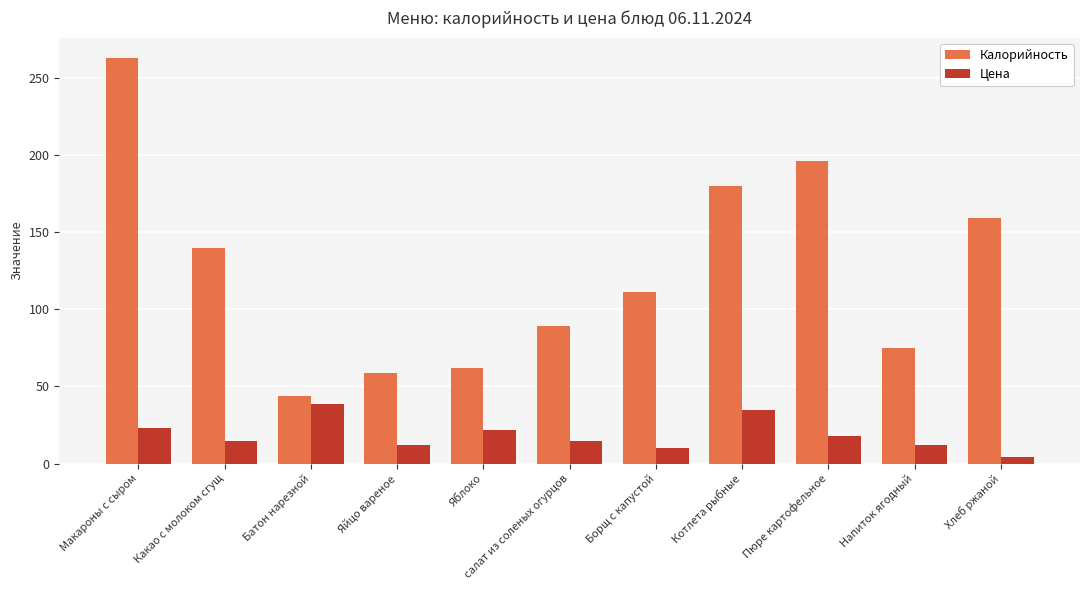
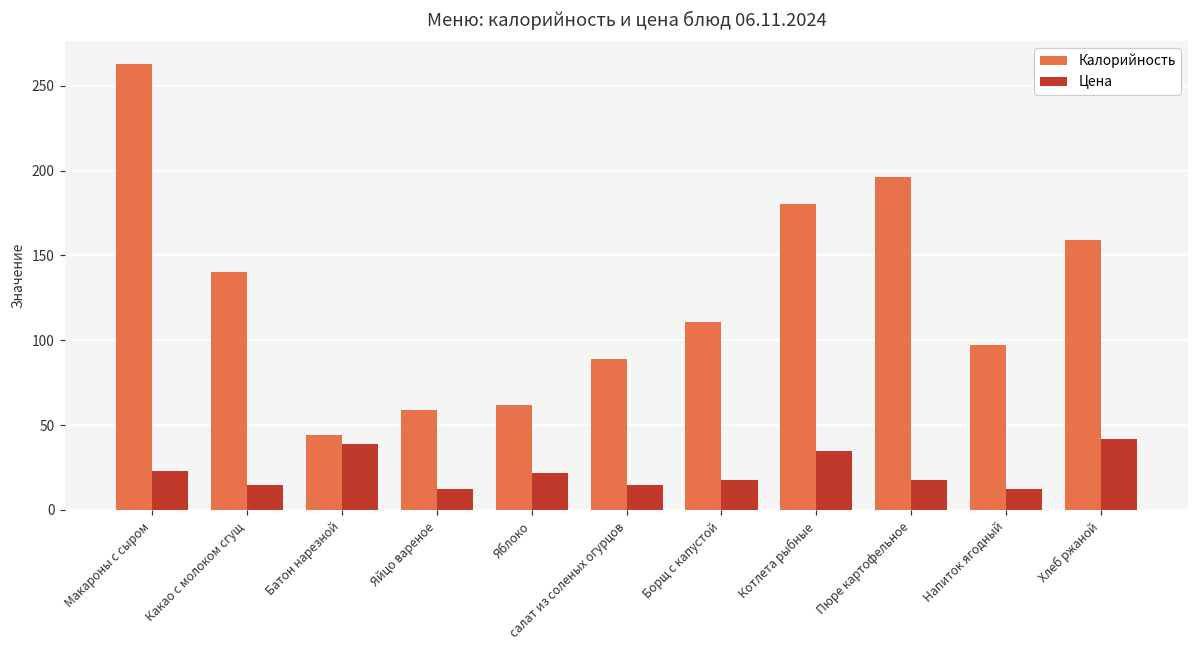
Цена, Борщ с капустой: 10 -> 18
Калорийность, Напиток ягодный: 75 -> 97
Цена, Хлеб ржаной: 4 -> 42
